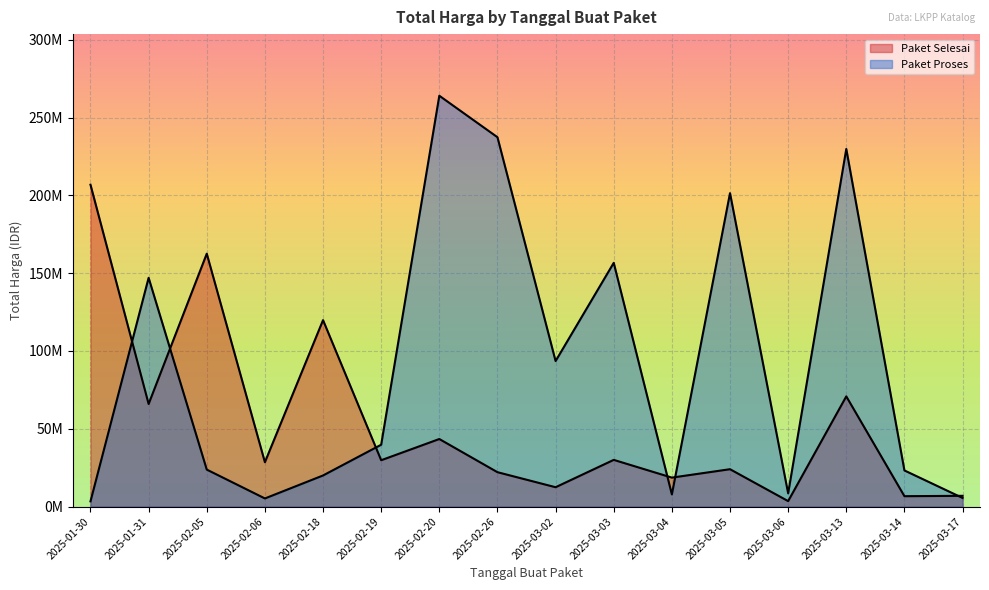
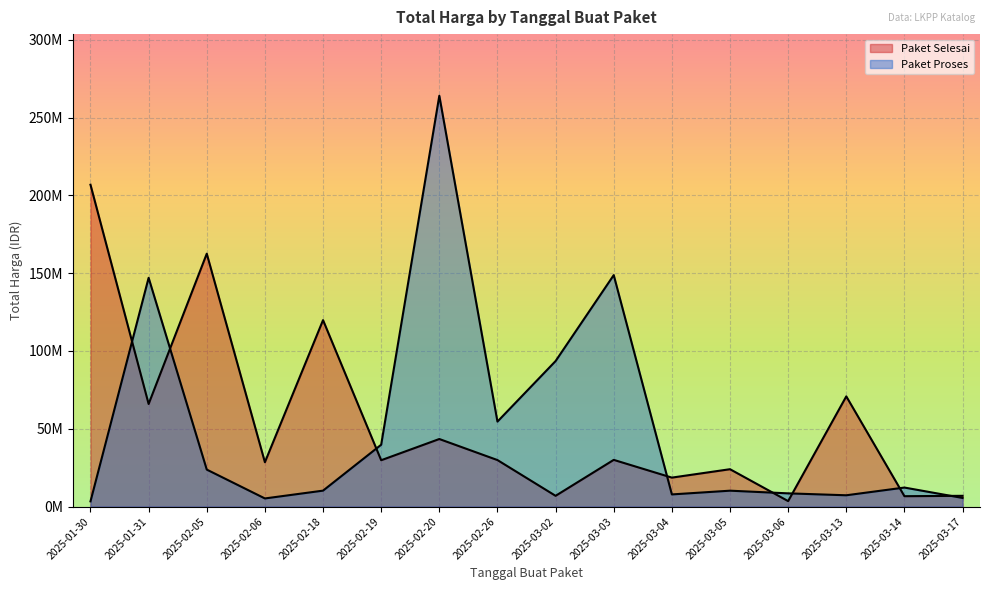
Paket Proses, 2025-02-18: 20000000 -> 10000000
Paket Selesai, 2025-02-26: 22000000 -> 30000000
Paket Proses, 2025-02-26: 237000000 -> 55000000
Paket Selesai, 2025-03-02: 12000000 -> 7000000
Paket Proses, 2025-03-03: 157000000 -> 149000000
Paket Proses, 2025-03-05: 201000000 -> 10000000
Paket Proses, 2025-03-13: 230000000 -> 7000000
Paket Proses, 2025-03-14: 23000000 -> 12000000
